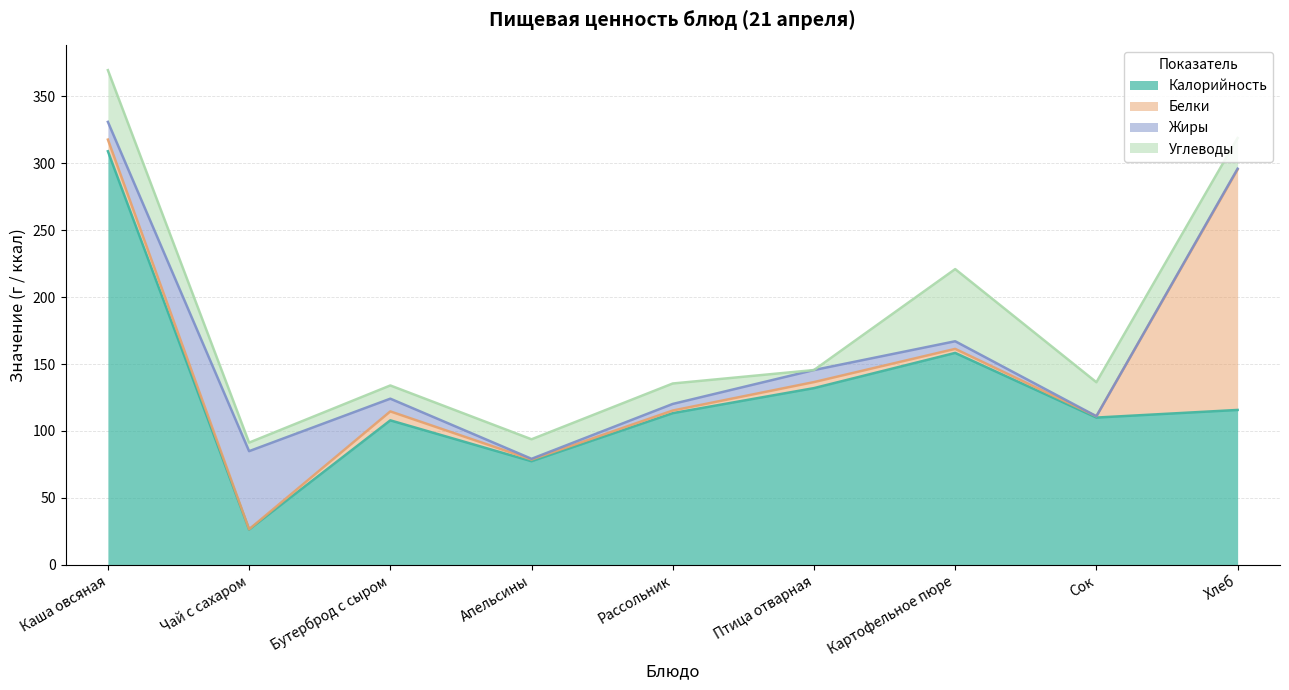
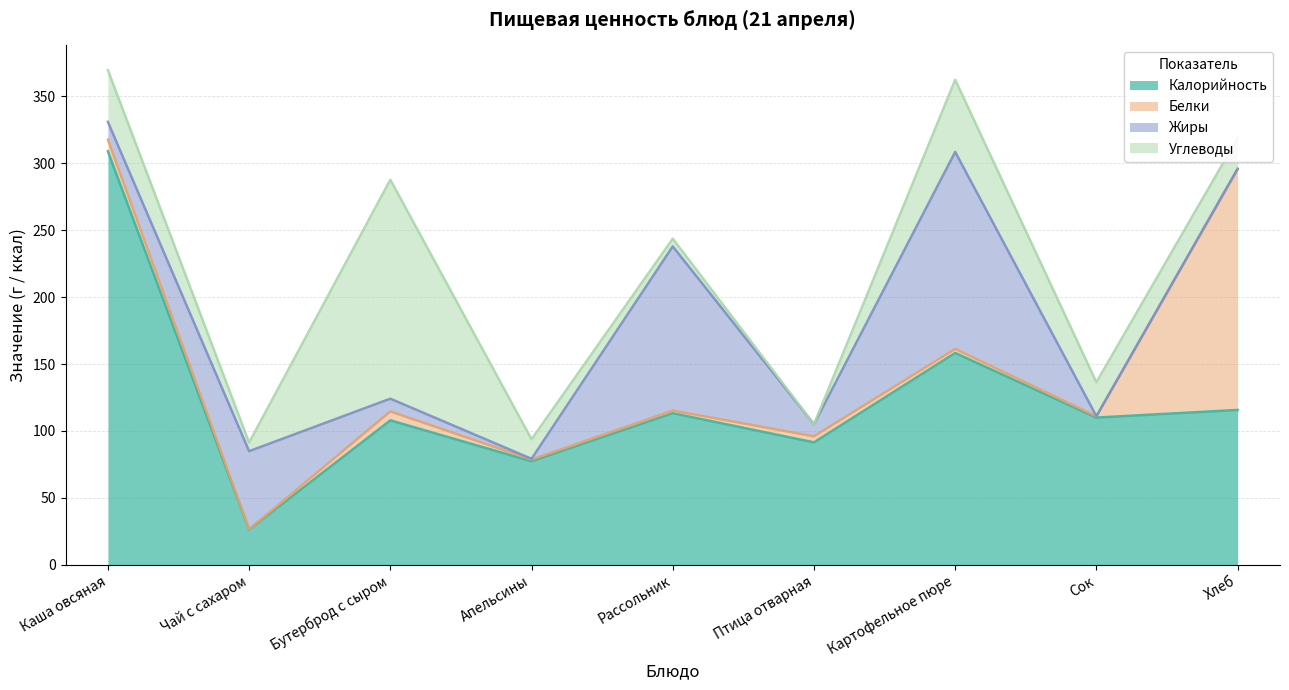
Углеводы, Бутерброд с сыром: 10 -> 164
Жиры, Рассольник: 5 -> 123
Углеводы, Рассольник: 15 -> 6
Калорийность, Птица отварная: 132 -> 92
Жиры, Картофельное пюре: 6 -> 147
